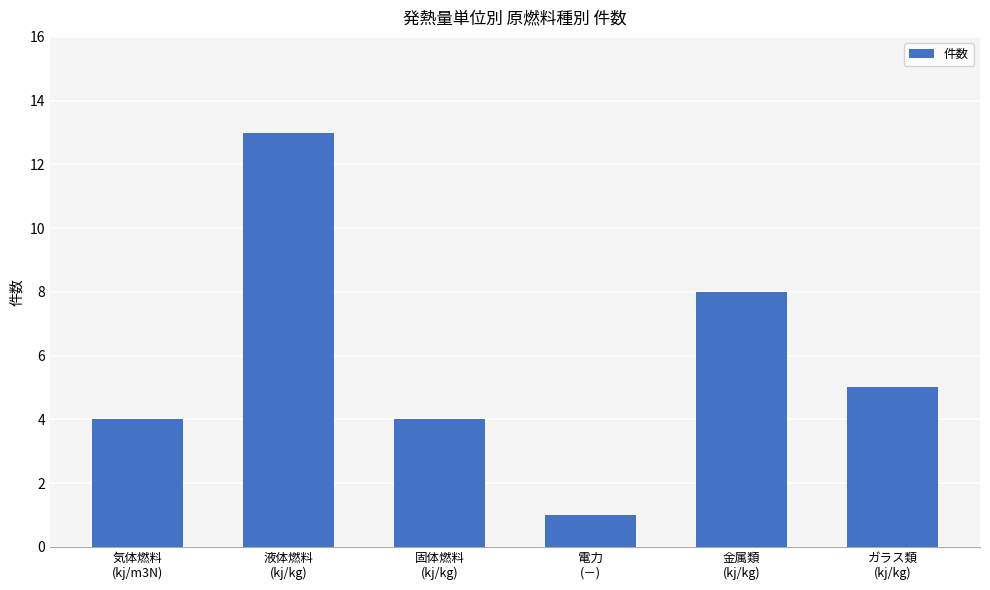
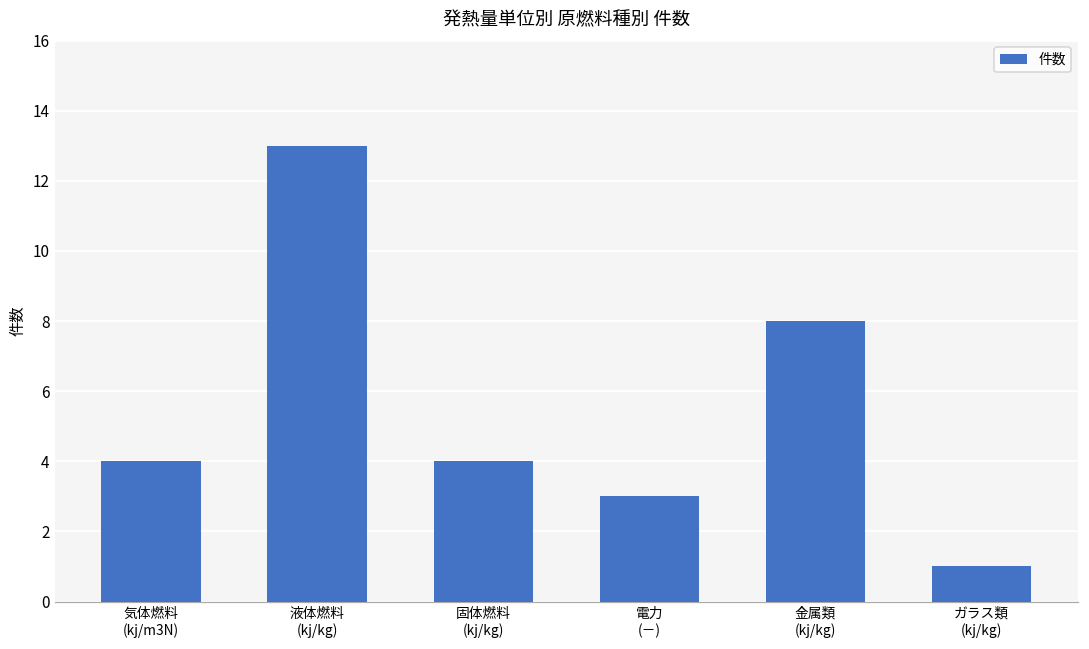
電力 (－): 1 -> 3
ガラス類 (kj/kg): 5 -> 1
